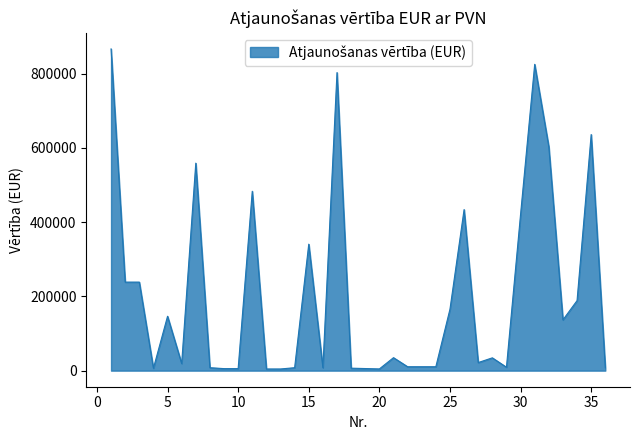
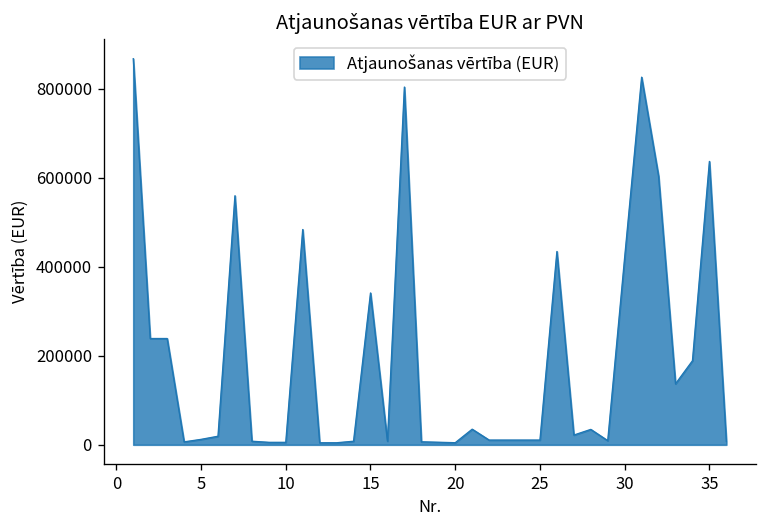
5: 150000 -> 10000
25: 170000 -> 10000
